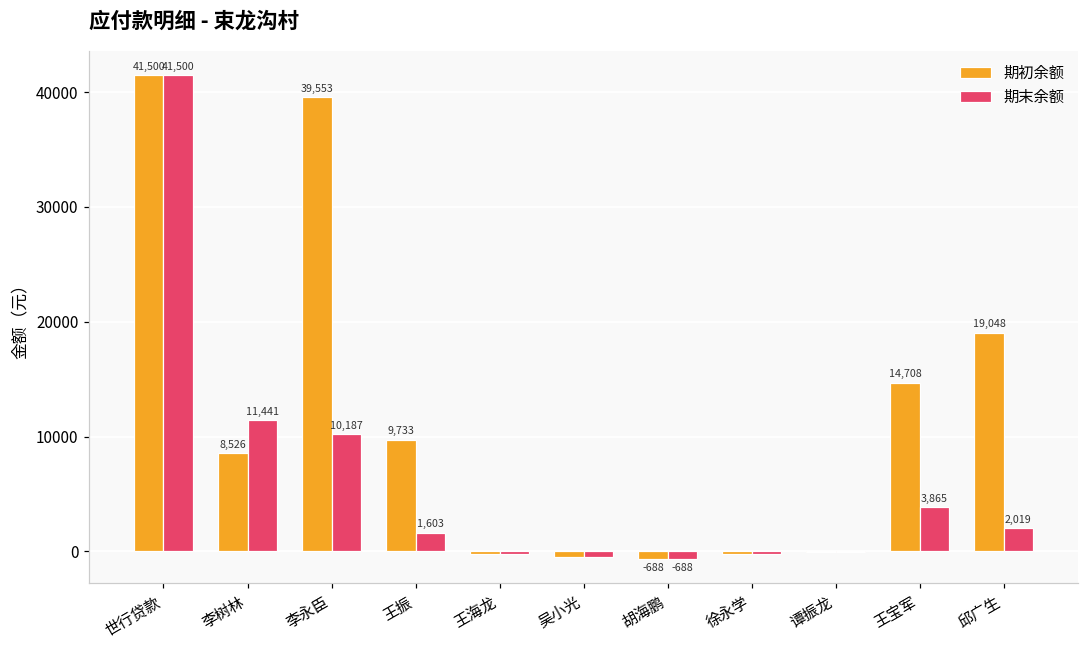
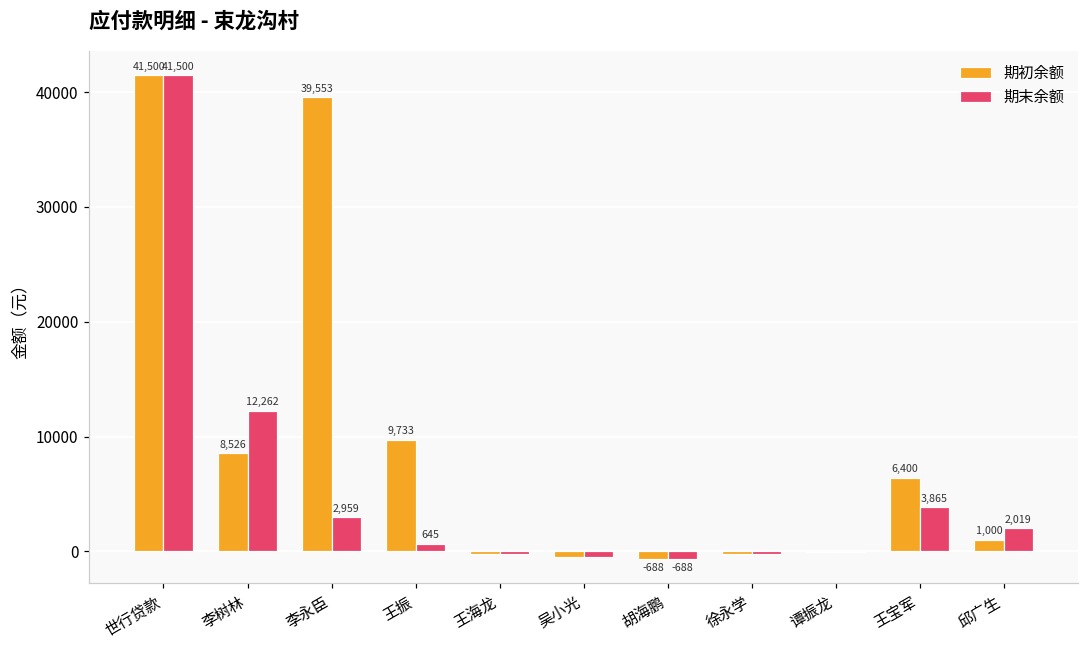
期末余额, 李树林: 11,441 -> 12,262
期末余额, 李永臣: 10,187 -> 2,959
期末余额, 王振: 1,603 -> 645
期初余额, 王宝军: 14,708 -> 6,400
期初余额, 邱广生: 19,048 -> 1,000
